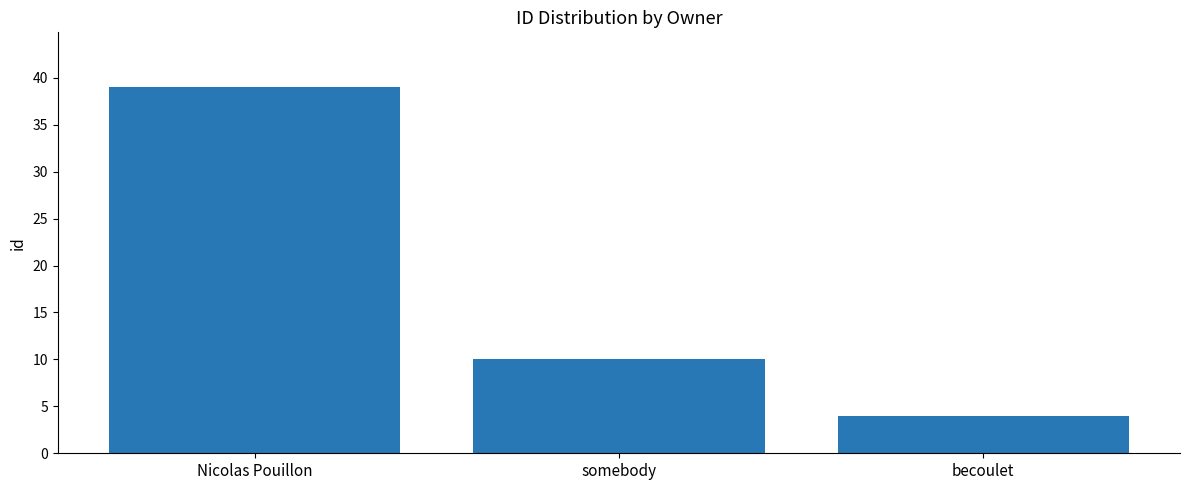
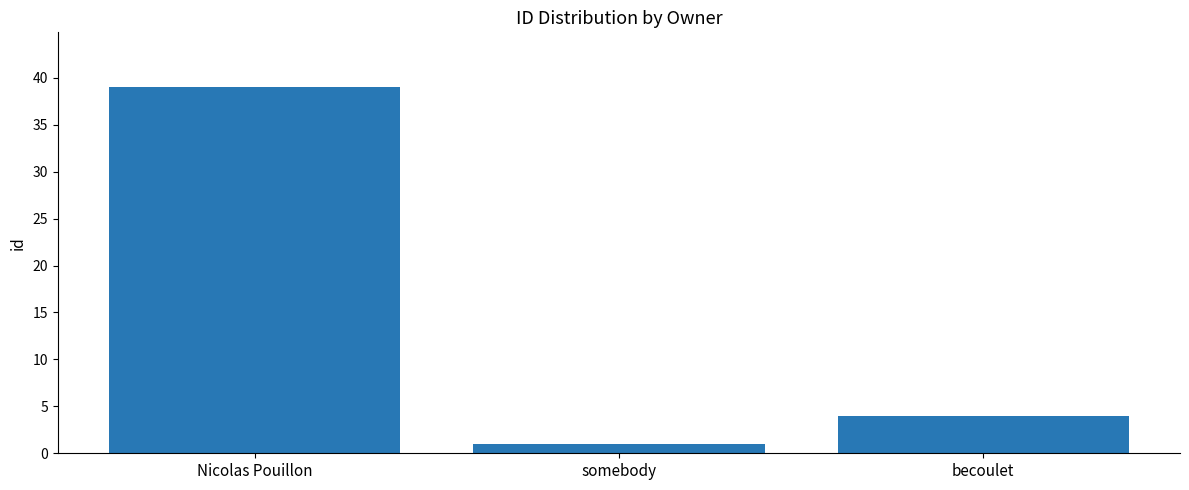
somebody: 10 -> 1
